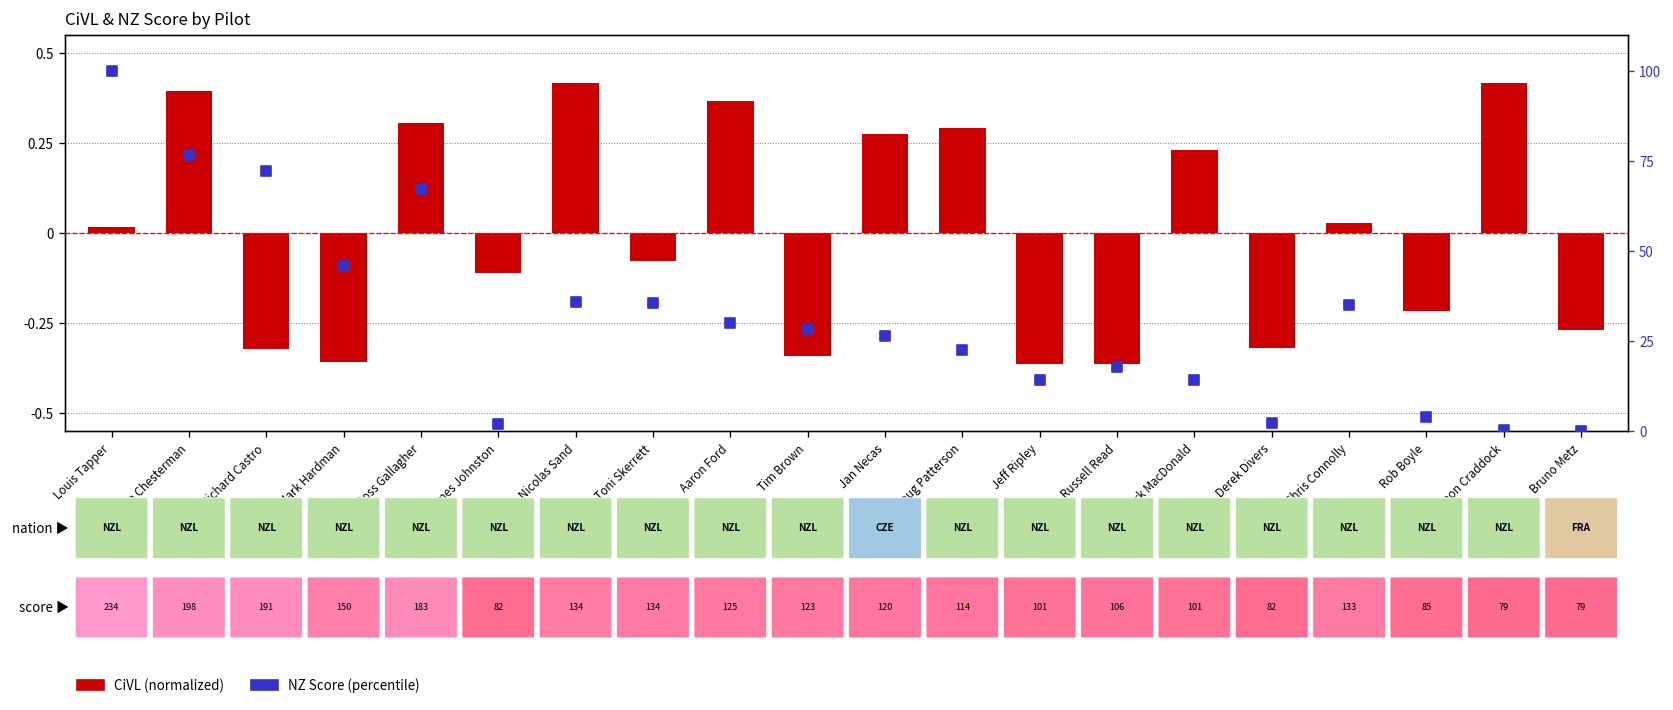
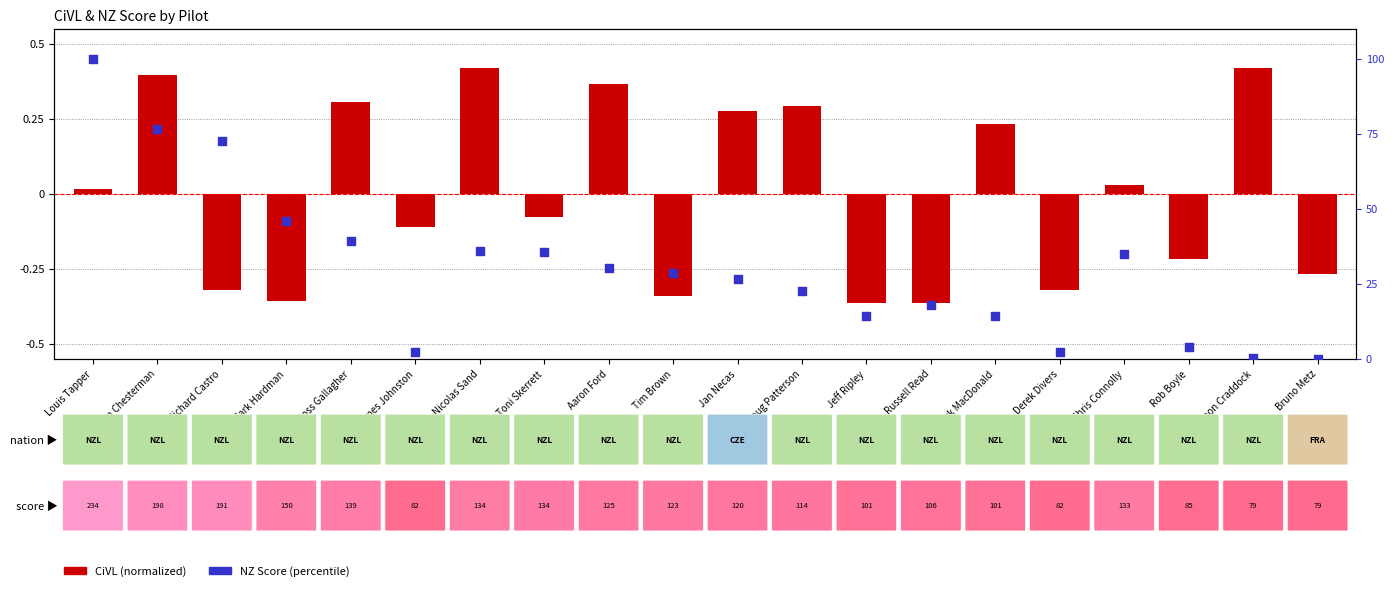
NZ Score (percentile), Ross Gallagher: 183 -> 139
